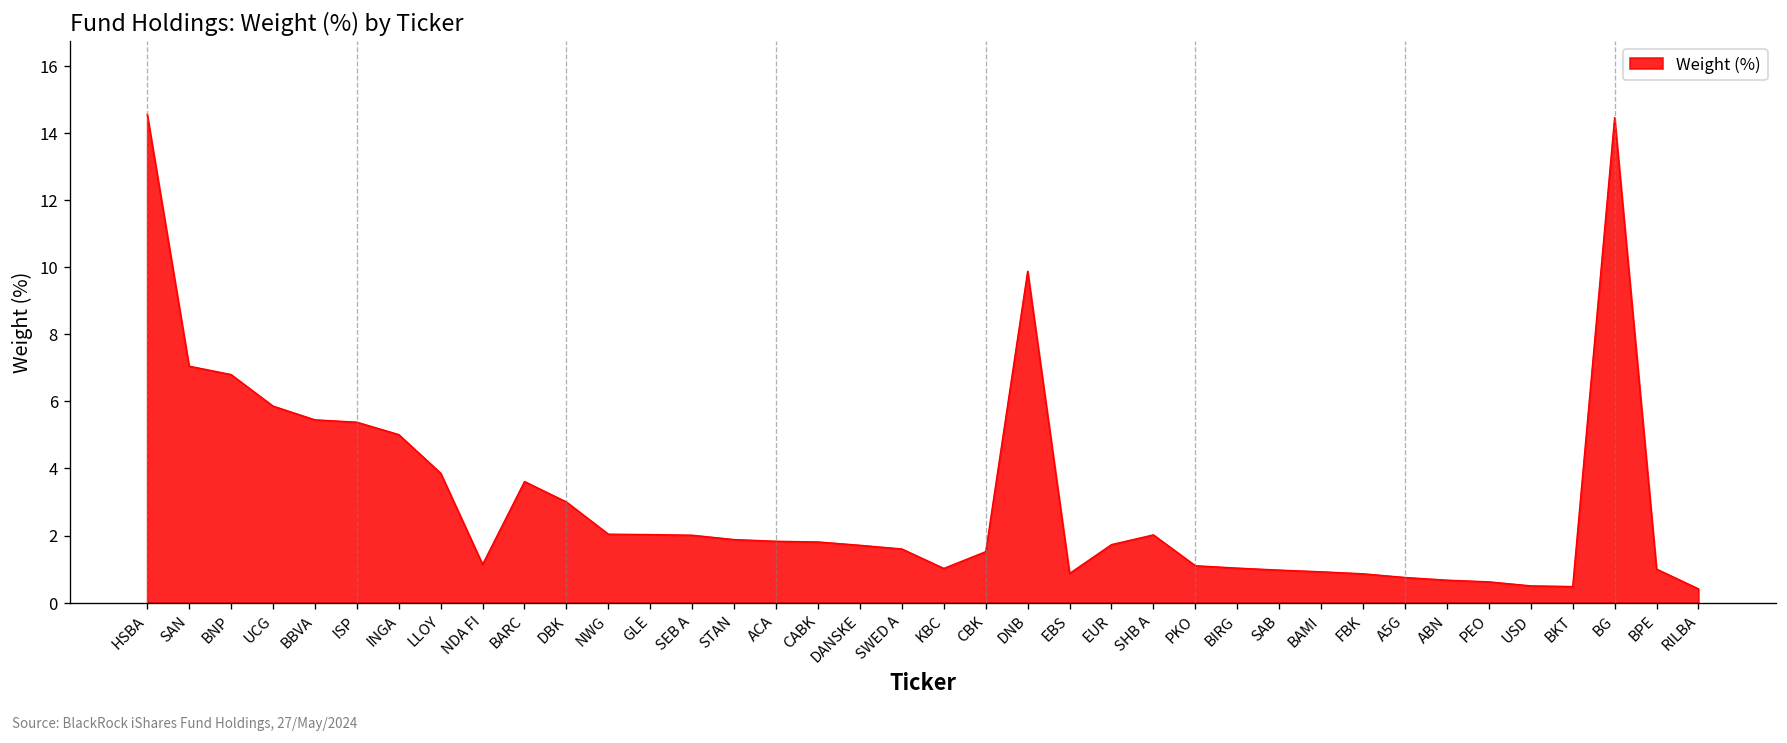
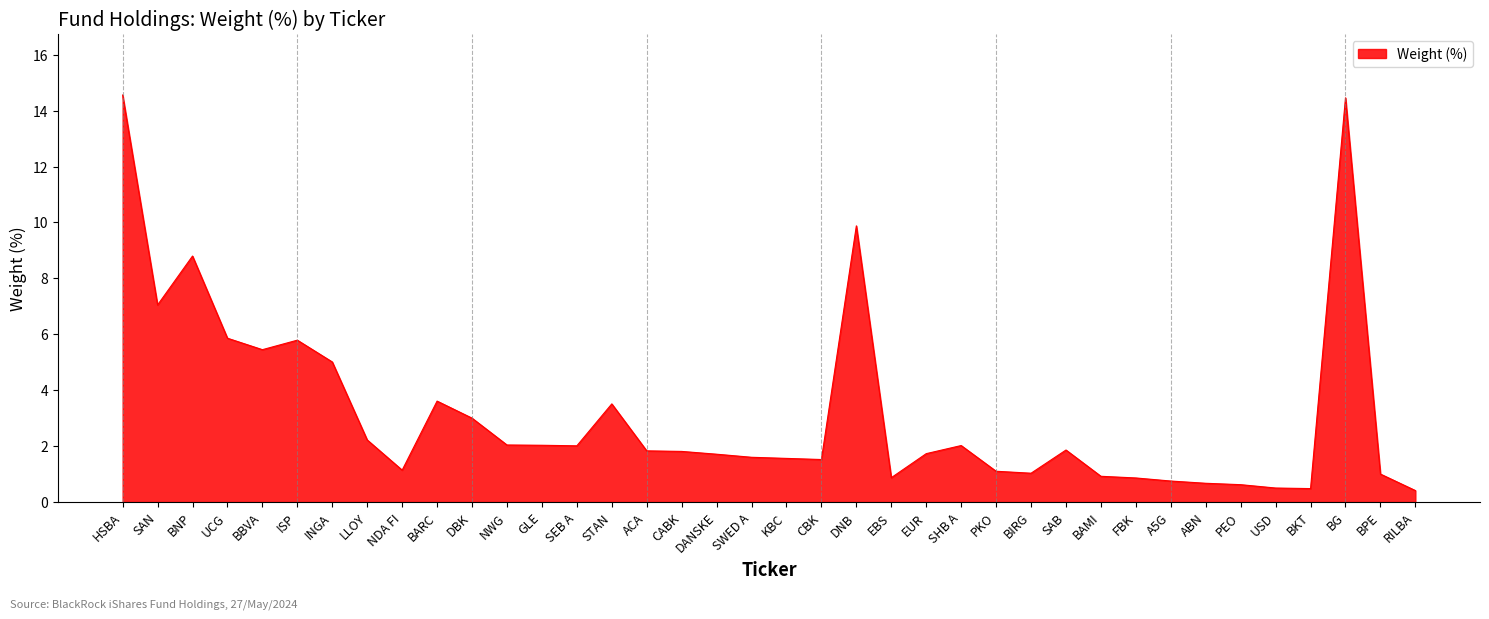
BNP: 6.8 -> 8.8
ISP: 5.4 -> 5.8
LLOY: 3.9 -> 2.2
STAN: 1.9 -> 3.5
KBC: 1.0 -> 1.6
SAB: 1.0 -> 1.9
